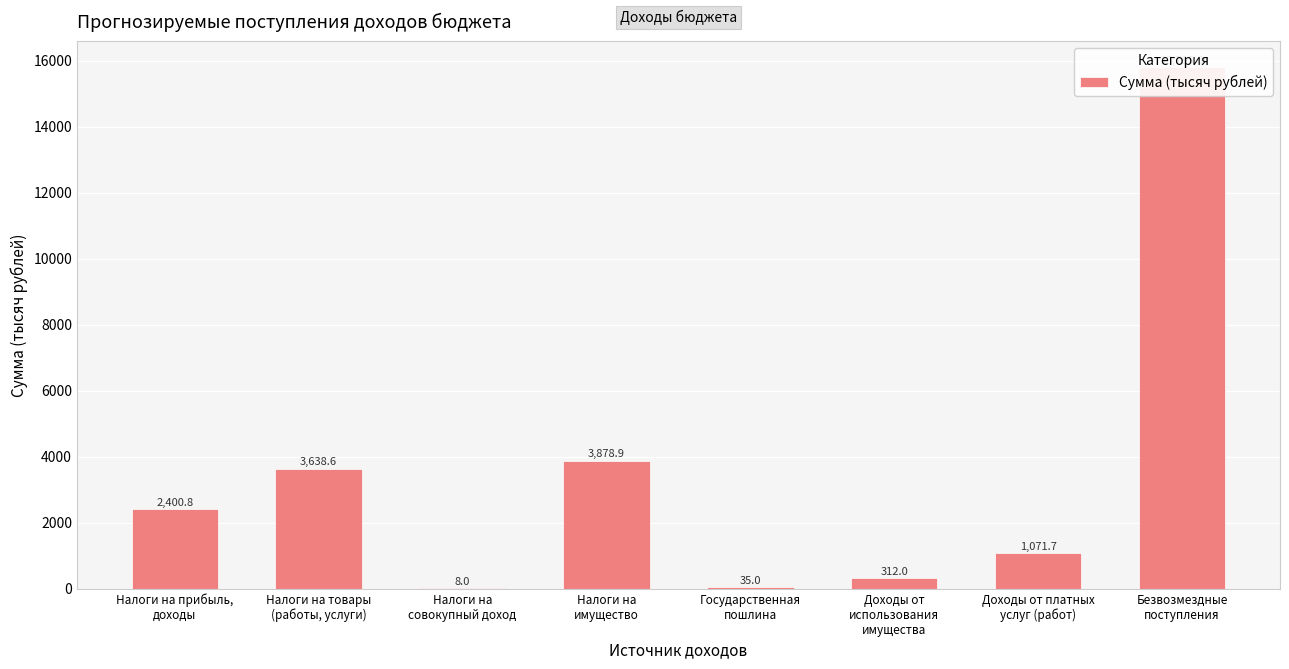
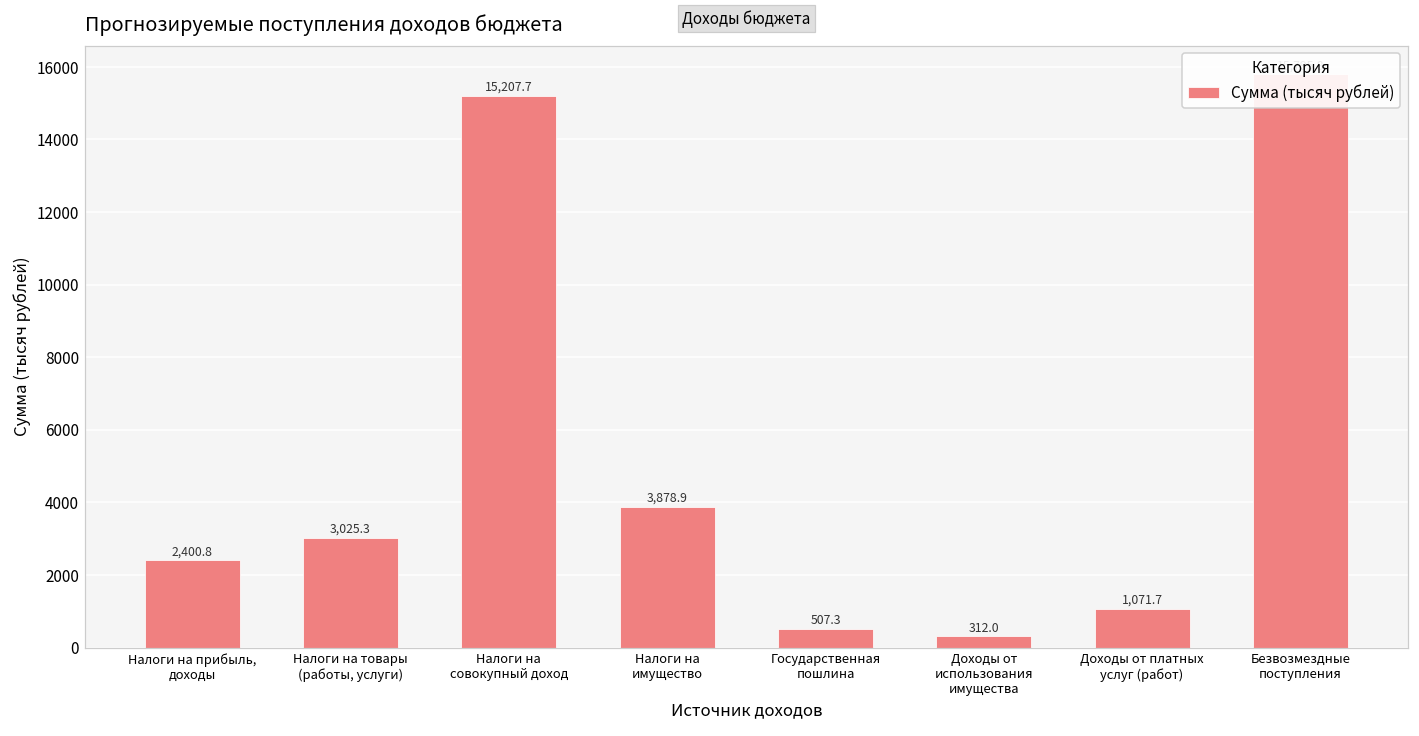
Налоги на товары (работы, услуги): 3,638.6 -> 3,025.3
Налоги на совокупный доход: 8.0 -> 15,207.7
Государственная пошлина: 35.0 -> 507.3
